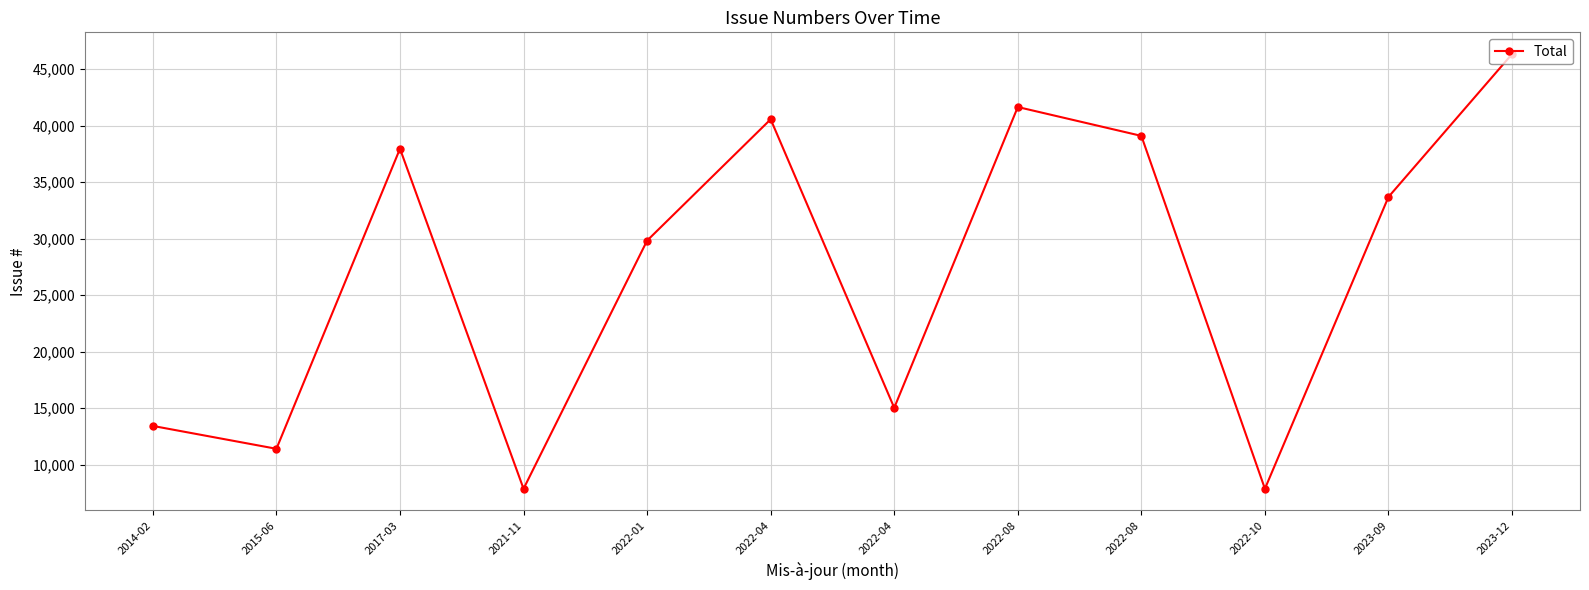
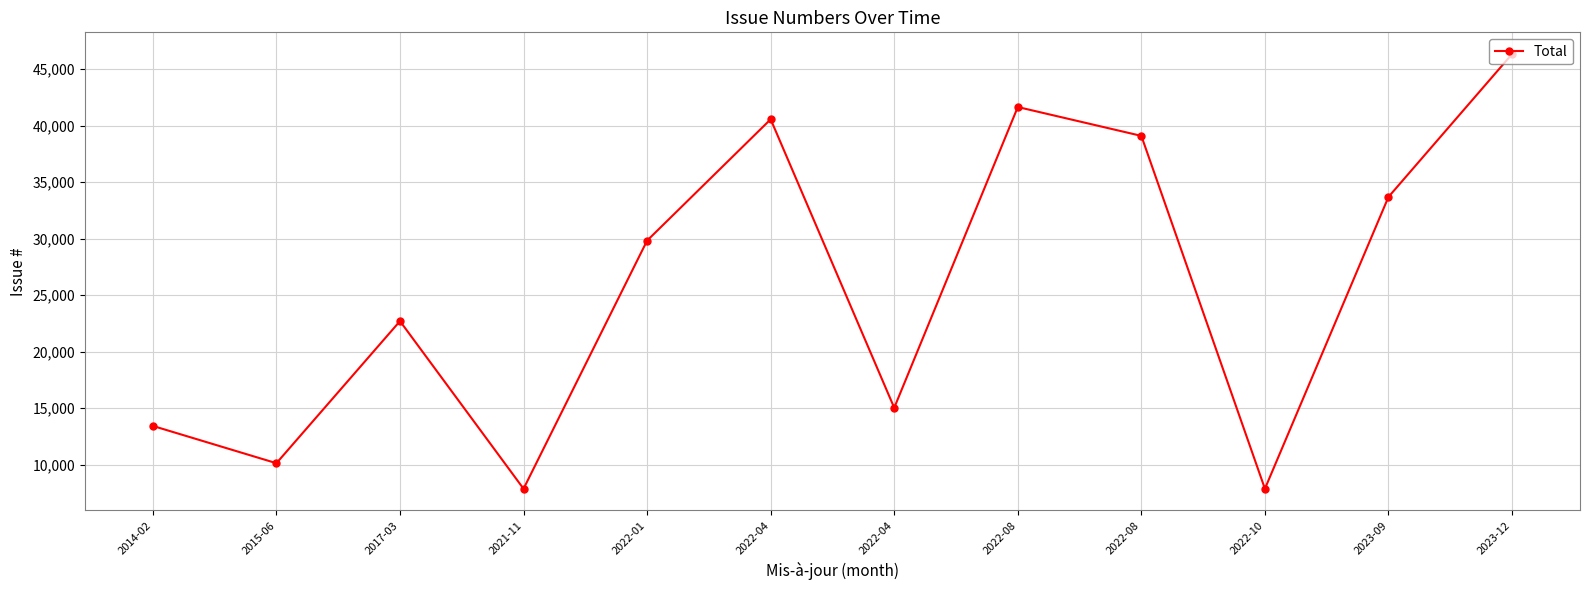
2015-06: 11,400 -> 10,100
2017-03: 38,000 -> 22,700
